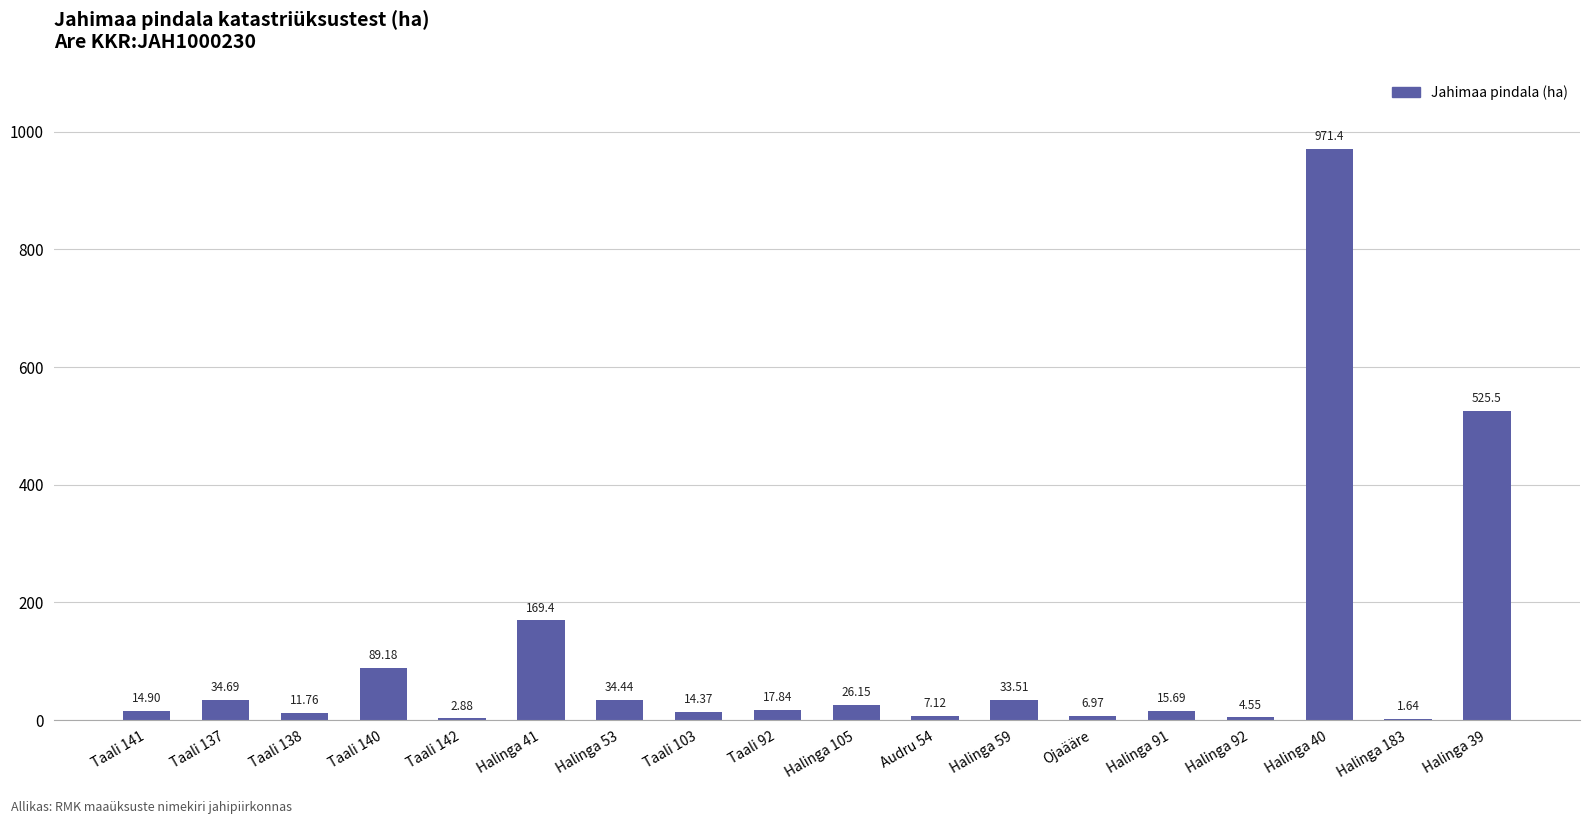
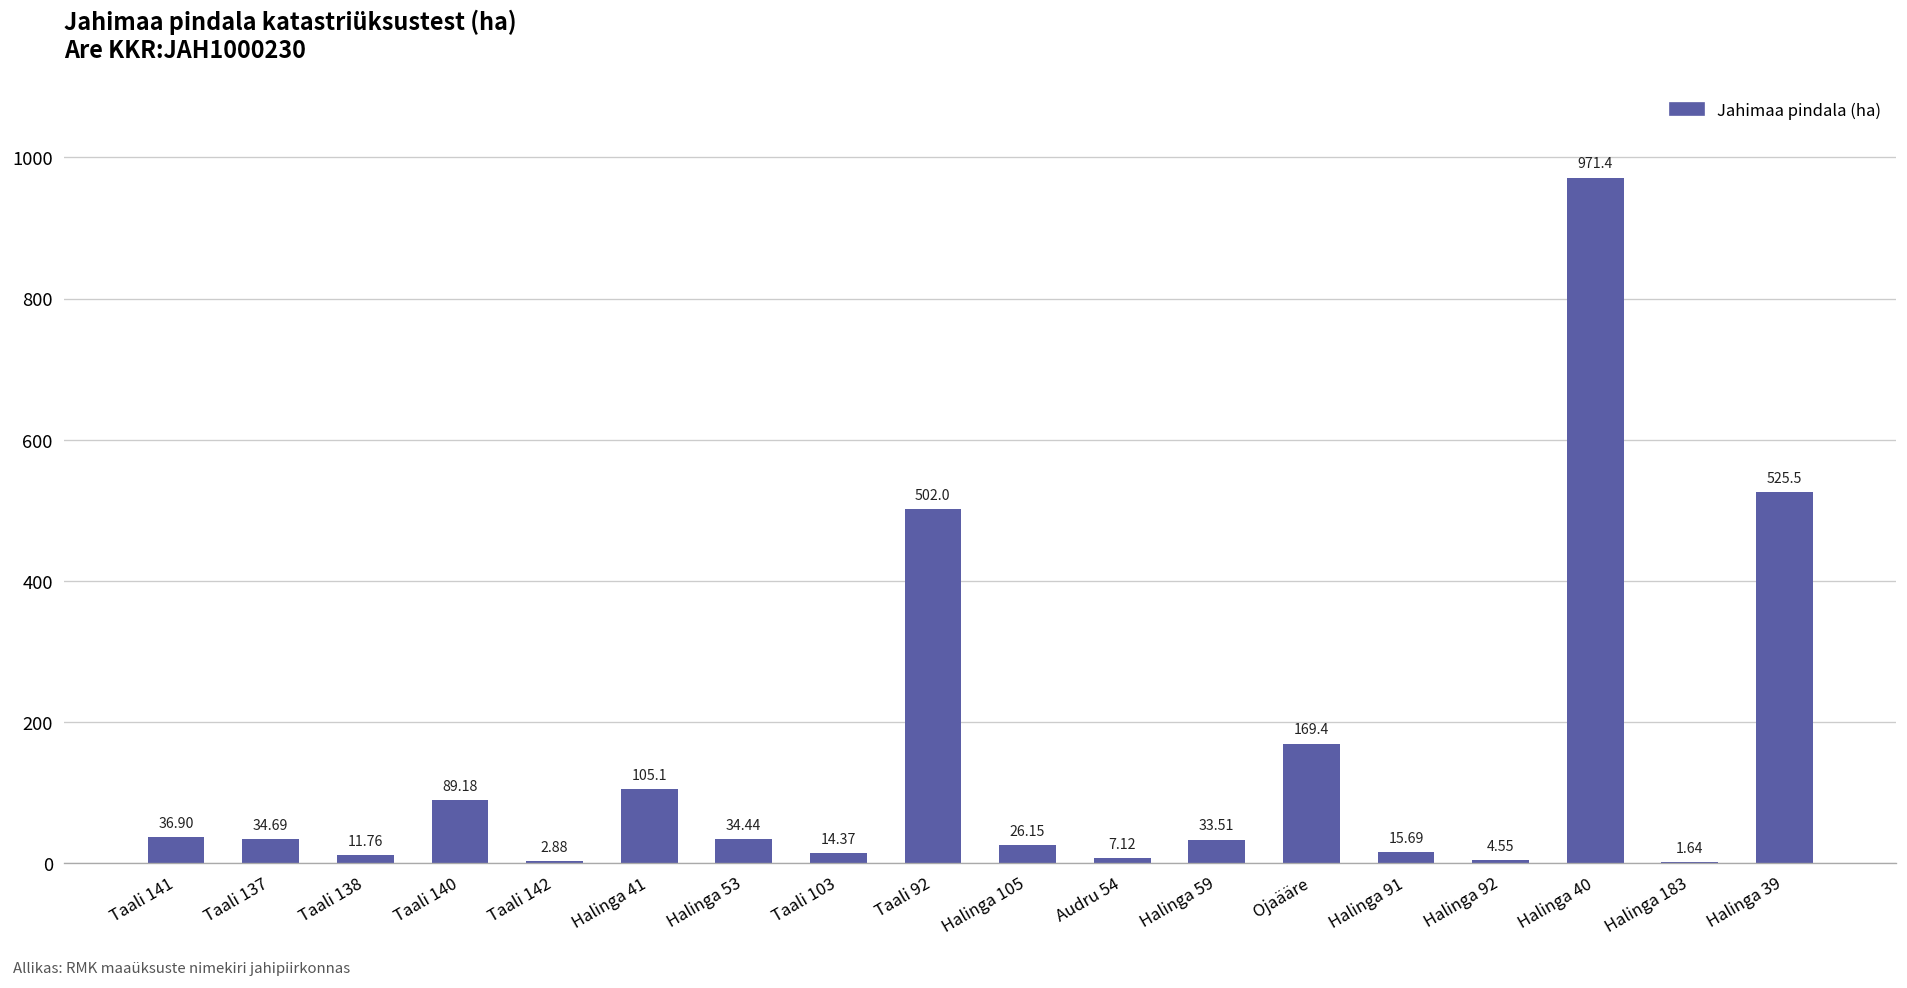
Taali 141: 14.90 -> 36.90
Halinga 41: 169.4 -> 105.1
Taali 92: 17.84 -> 502.0
Ojaääre: 6.97 -> 169.4
